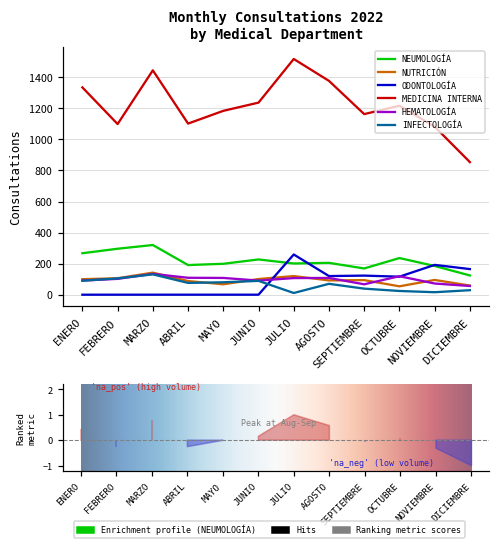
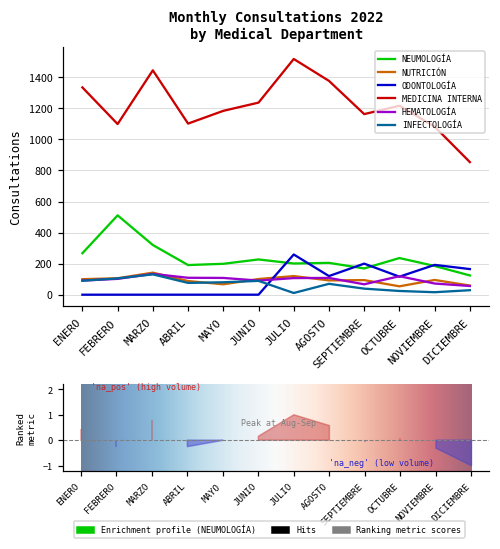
NEUMOLOGÍA, FEBRERO: 300 -> 510
ODONTOLOGÍA, SEPTIEMBRE: 120 -> 200
